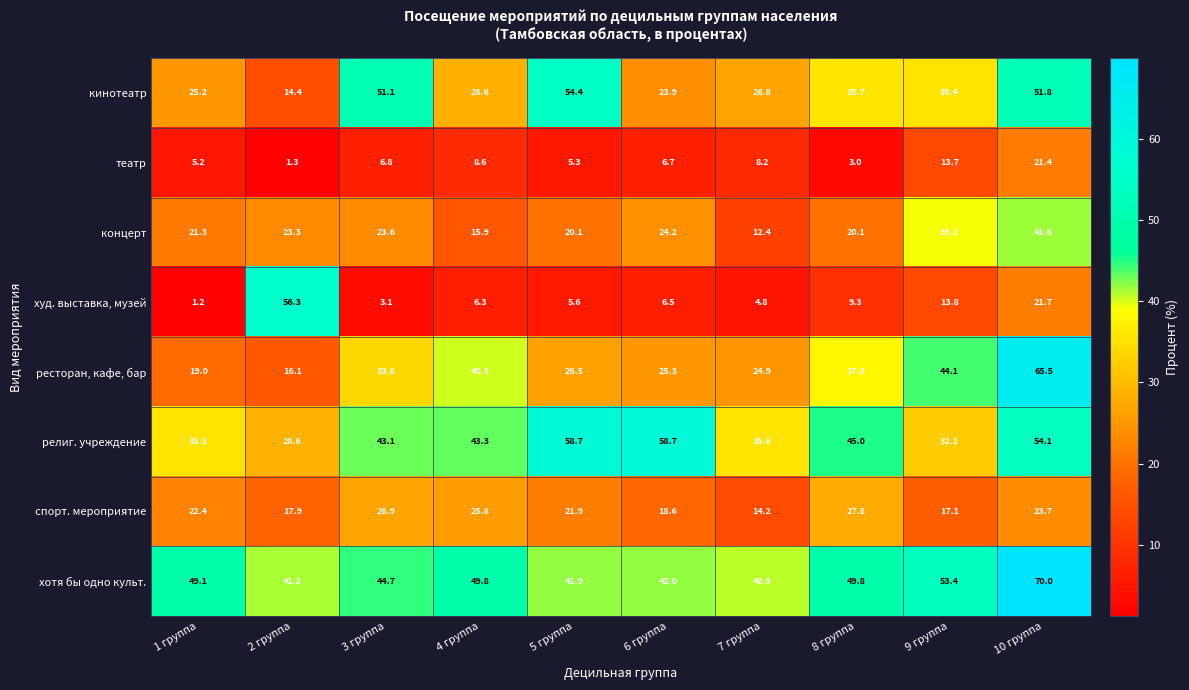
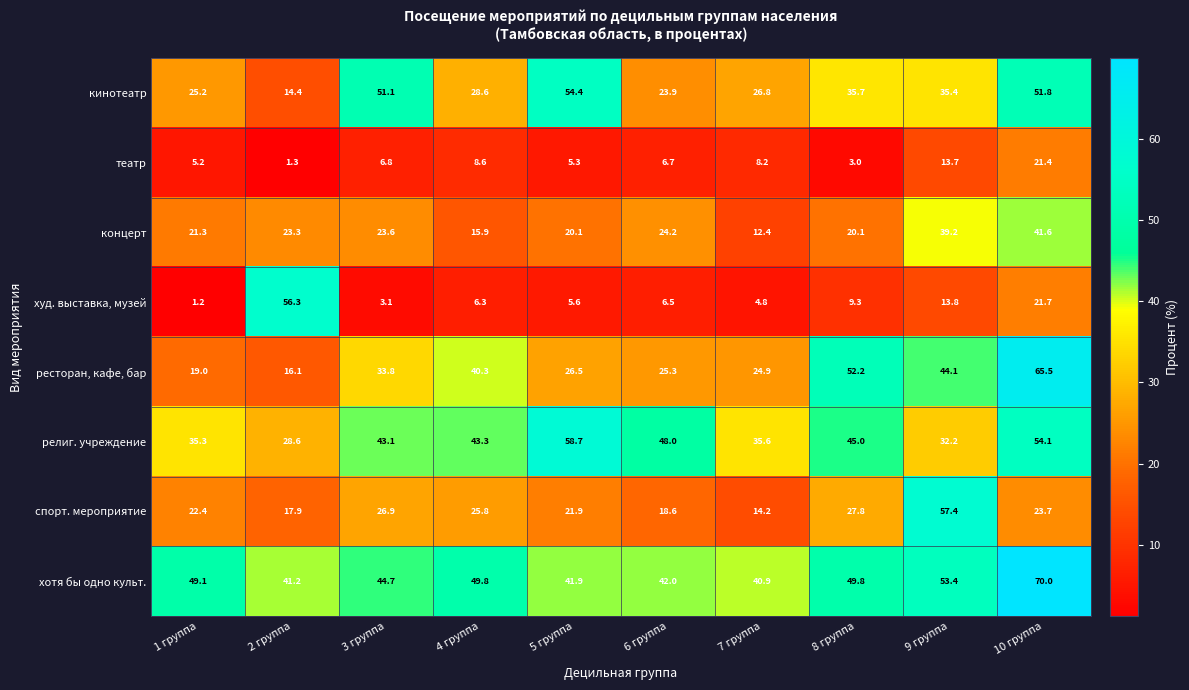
ресторан, кафе, бар, 8 группа: 37.8 -> 52.2
религ. учреждение, 6 группа: 58.7 -> 48.0
спорт. мероприятие, 9 группа: 17.1 -> 57.4
